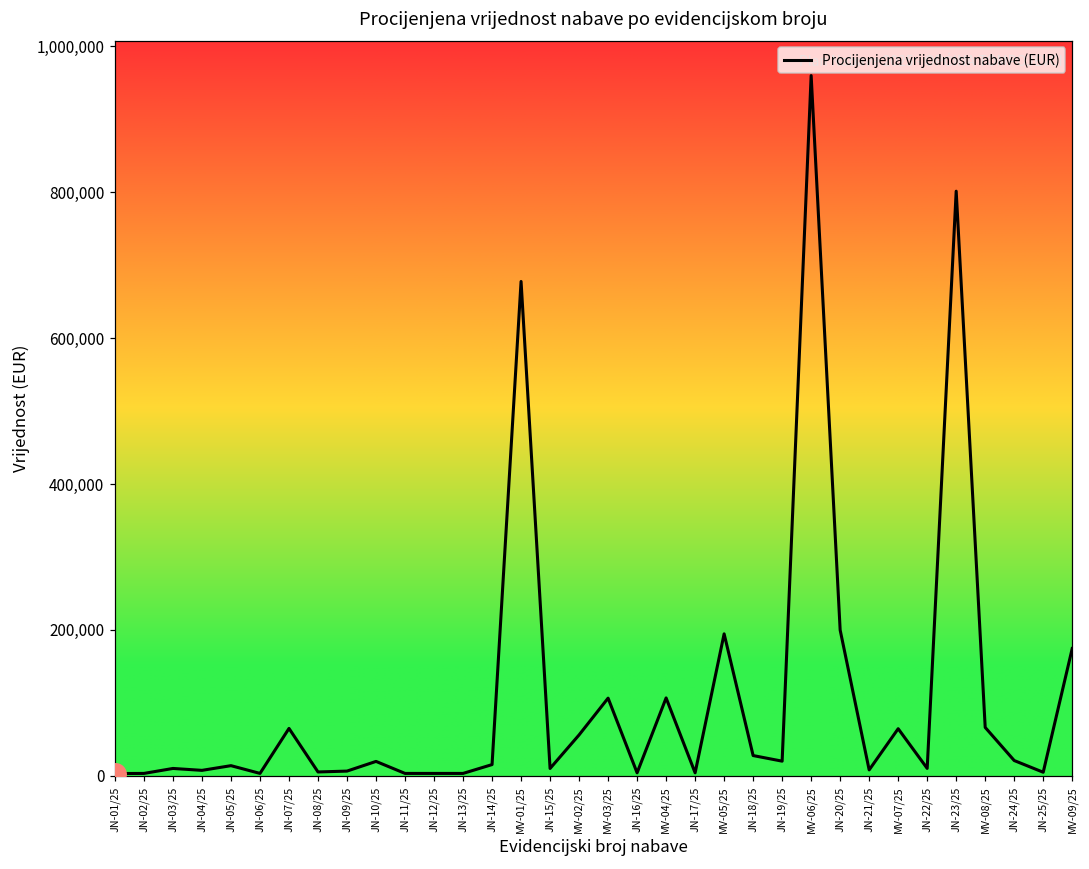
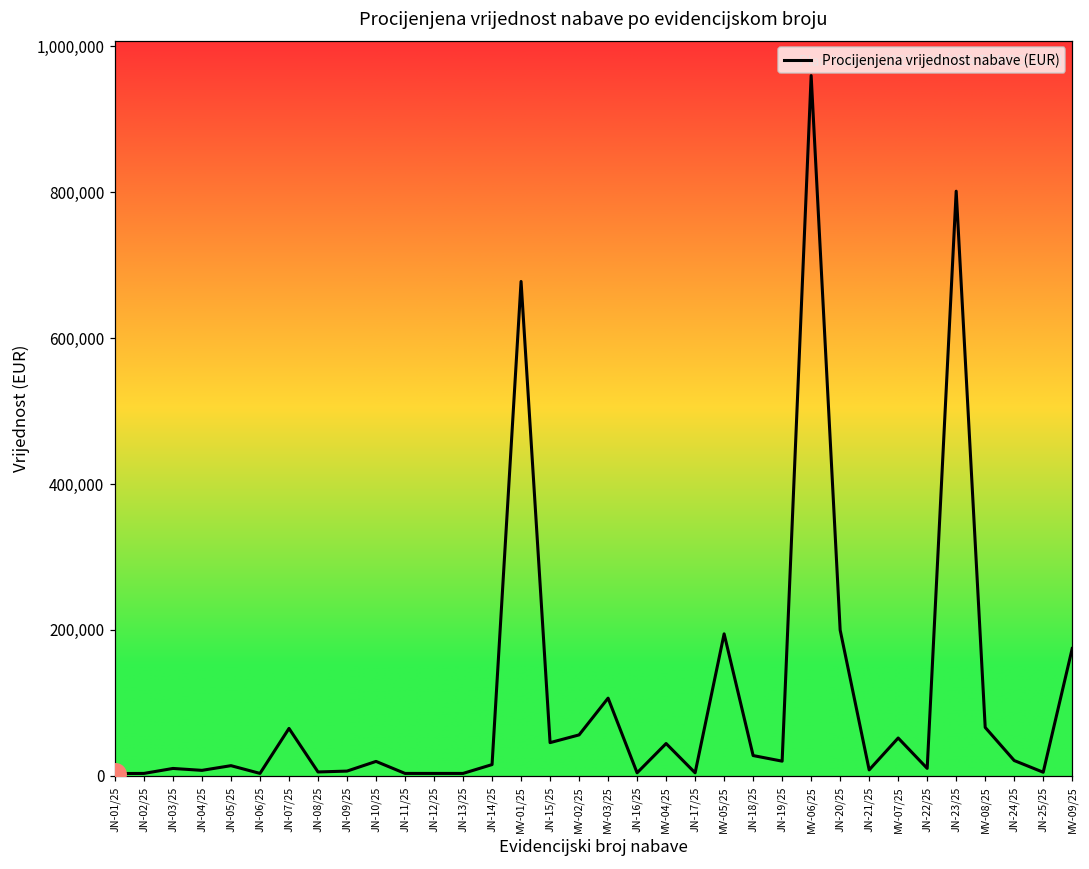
Procijenjena vrijednost nabave (EUR), JN-15/25: 10,000 -> 50,000
Procijenjena vrijednost nabave (EUR), MV-04/25: 110,000 -> 40,000
Procijenjena vrijednost nabave (EUR), MV-07/25: 60,000 -> 50,000
